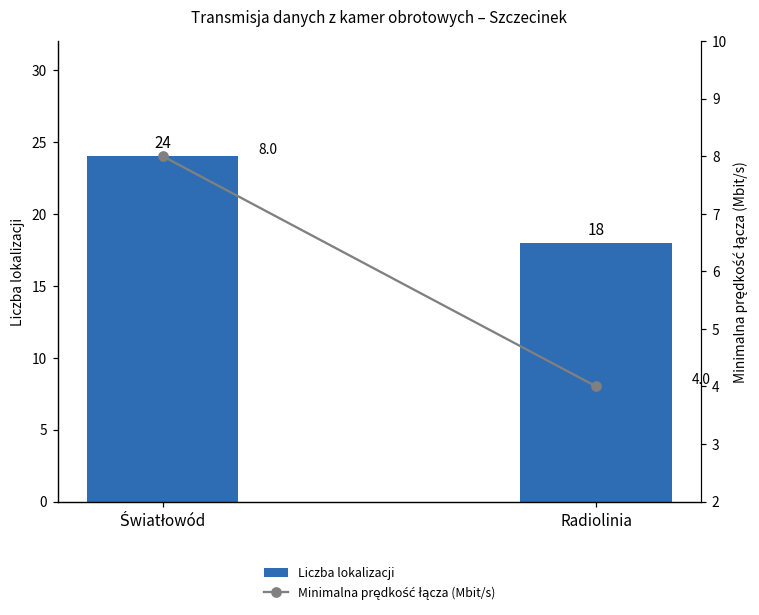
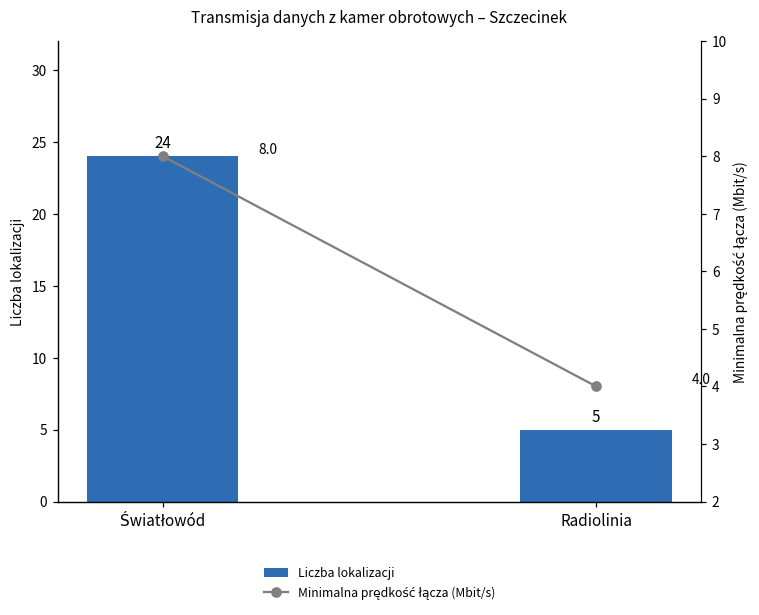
Liczba lokalizacji, Radiolinia: 18 -> 5
